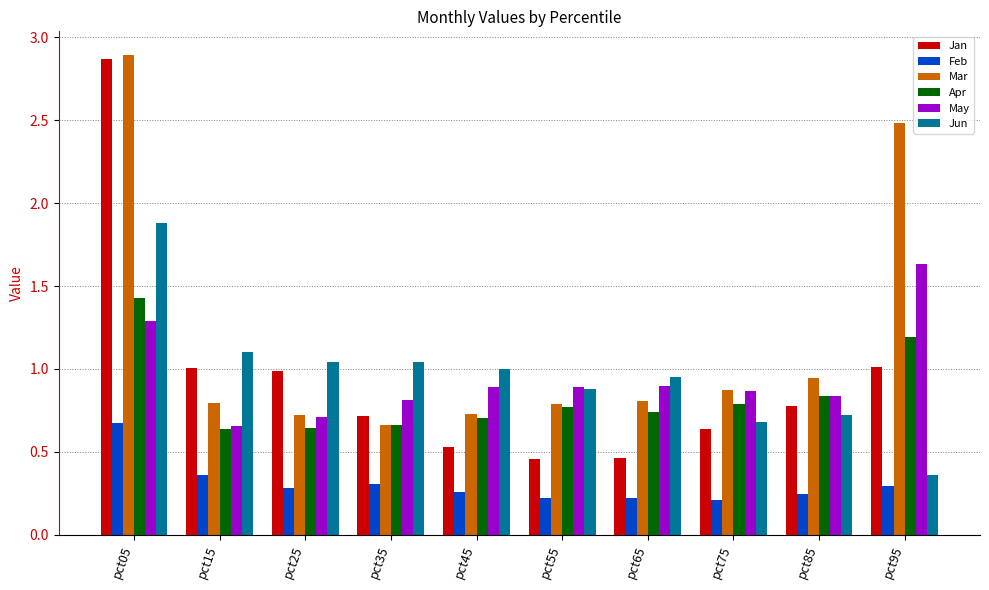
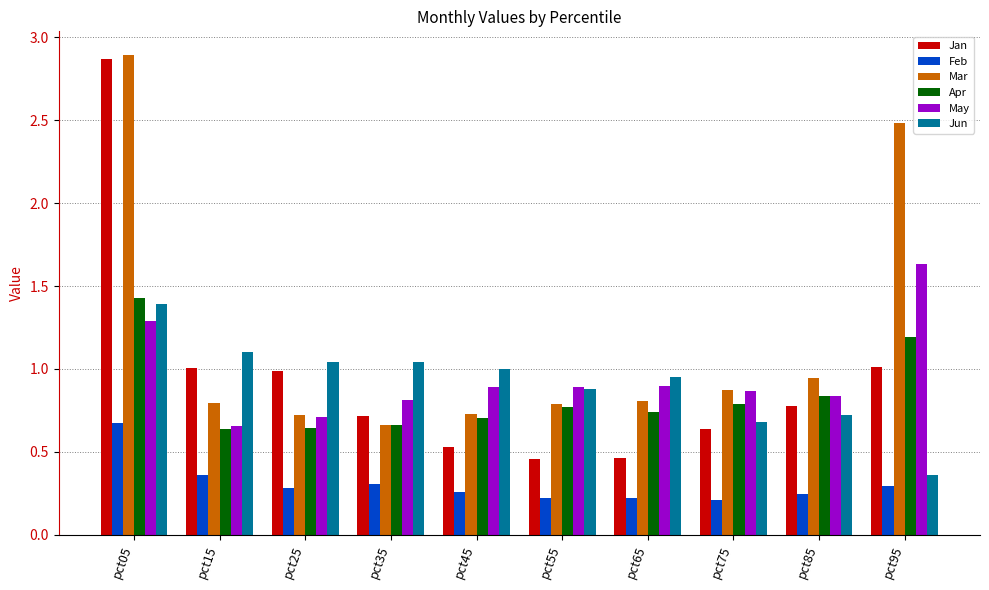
Jun, pct05: 1.88 -> 1.39
